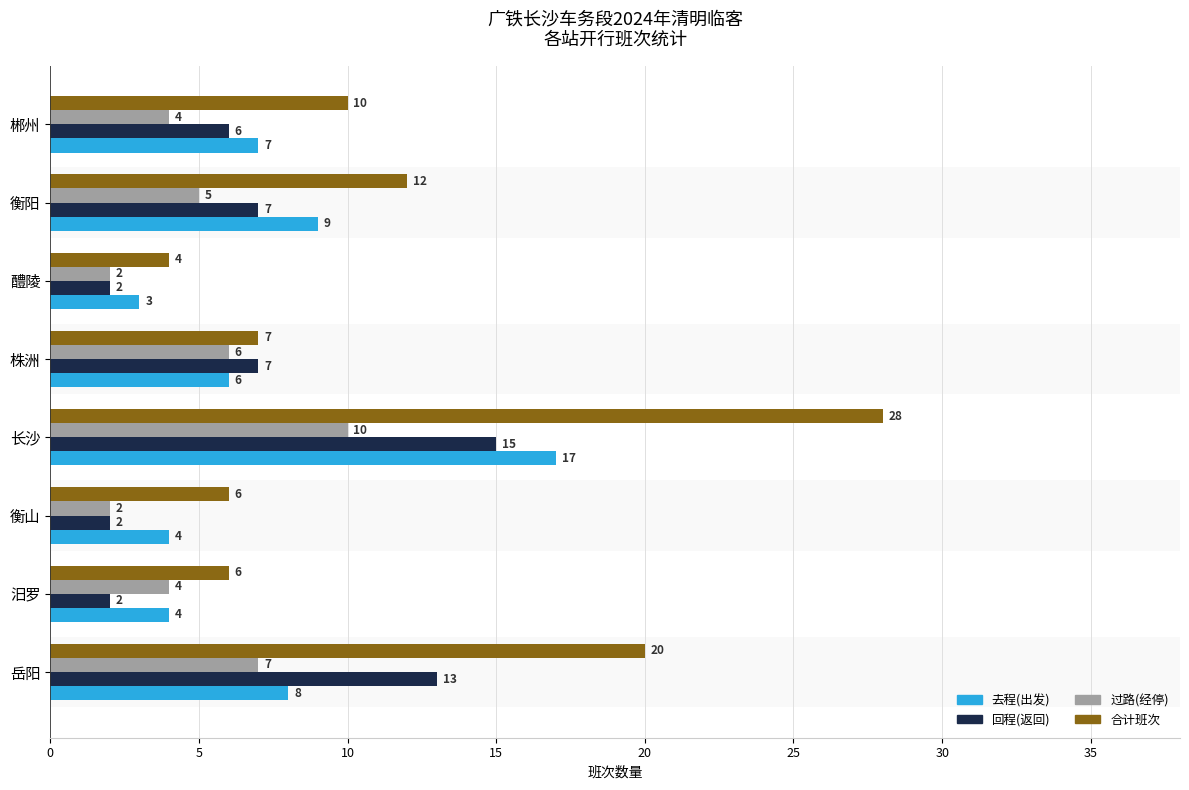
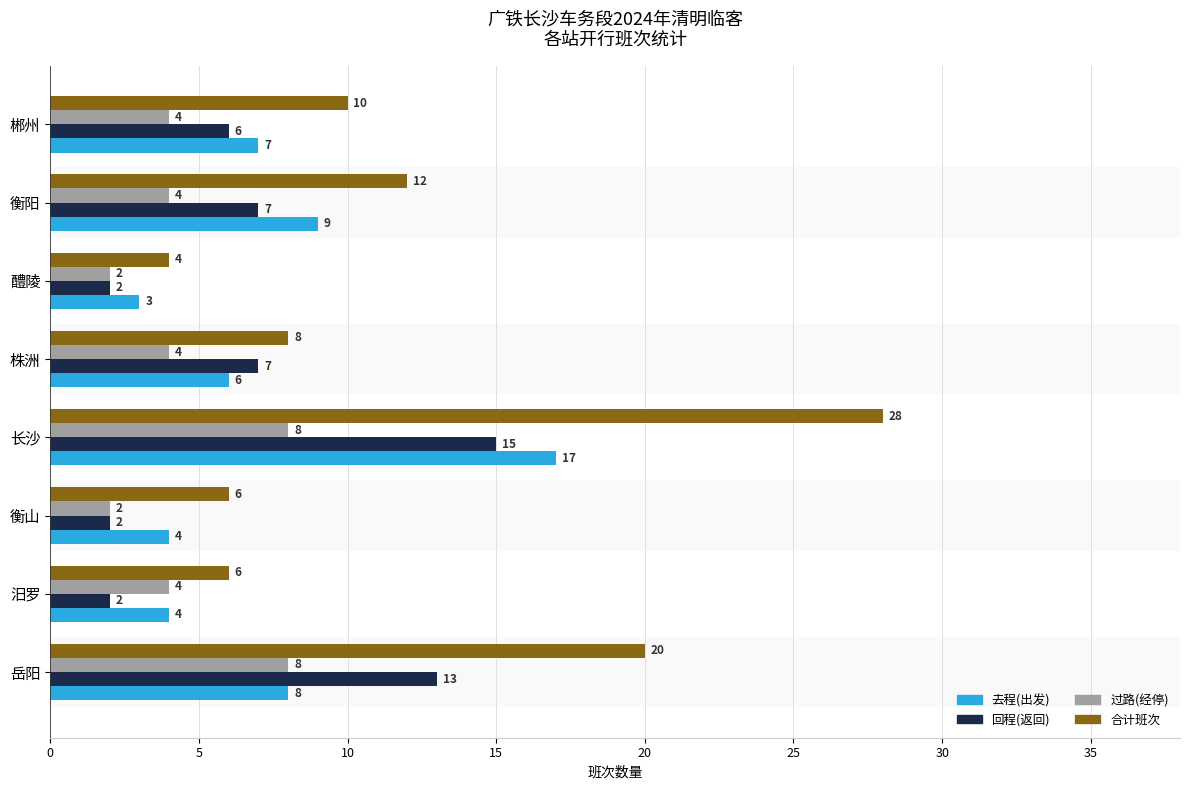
过路(经停), 衡阳: 5 -> 4
合计班次, 株洲: 7 -> 8
过路(经停), 株洲: 6 -> 4
过路(经停), 长沙: 10 -> 8
过路(经停), 岳阳: 7 -> 8
